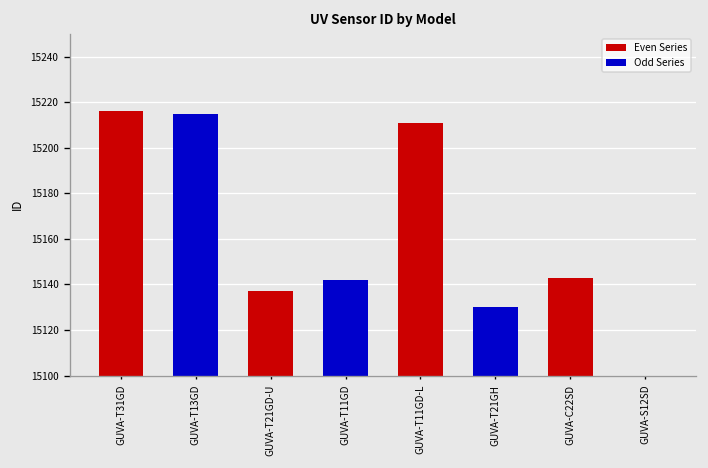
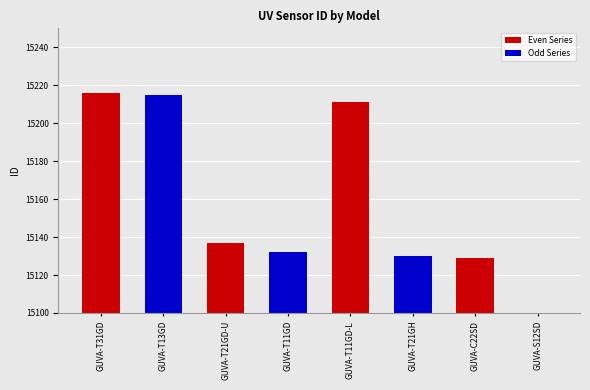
GUVA-T11GD: 15142 -> 15132
GUVA-C22SD: 15143 -> 15129
